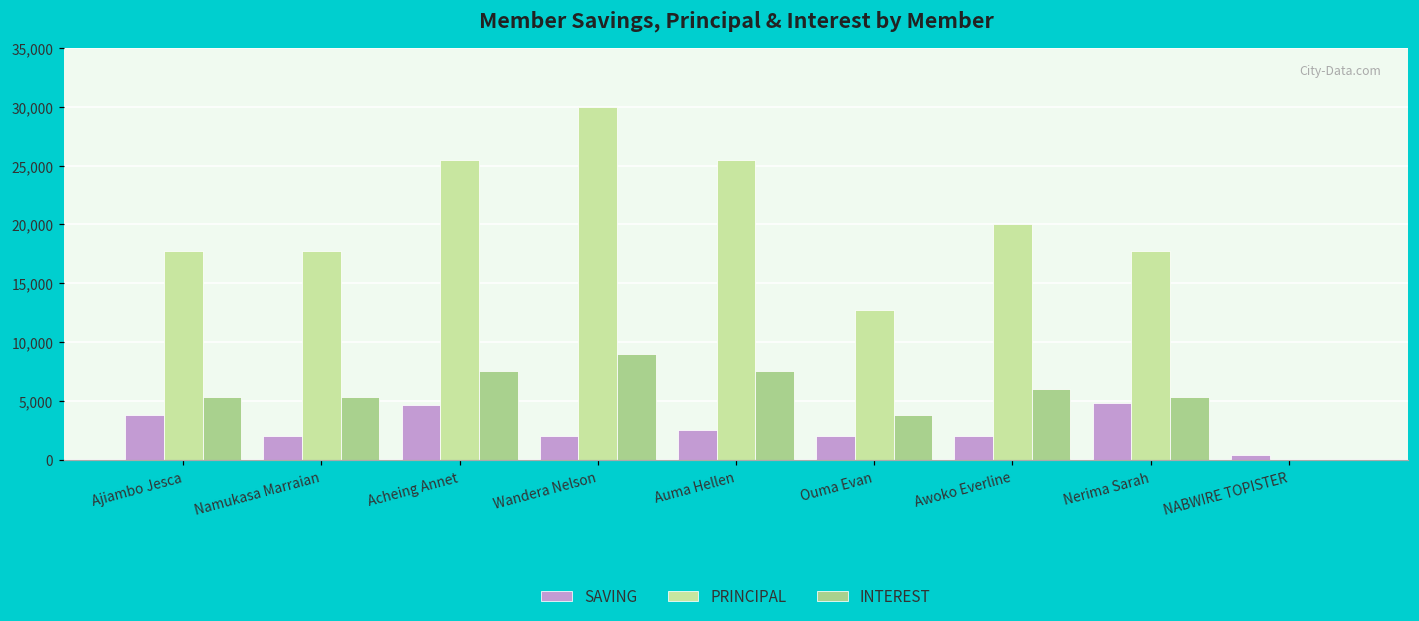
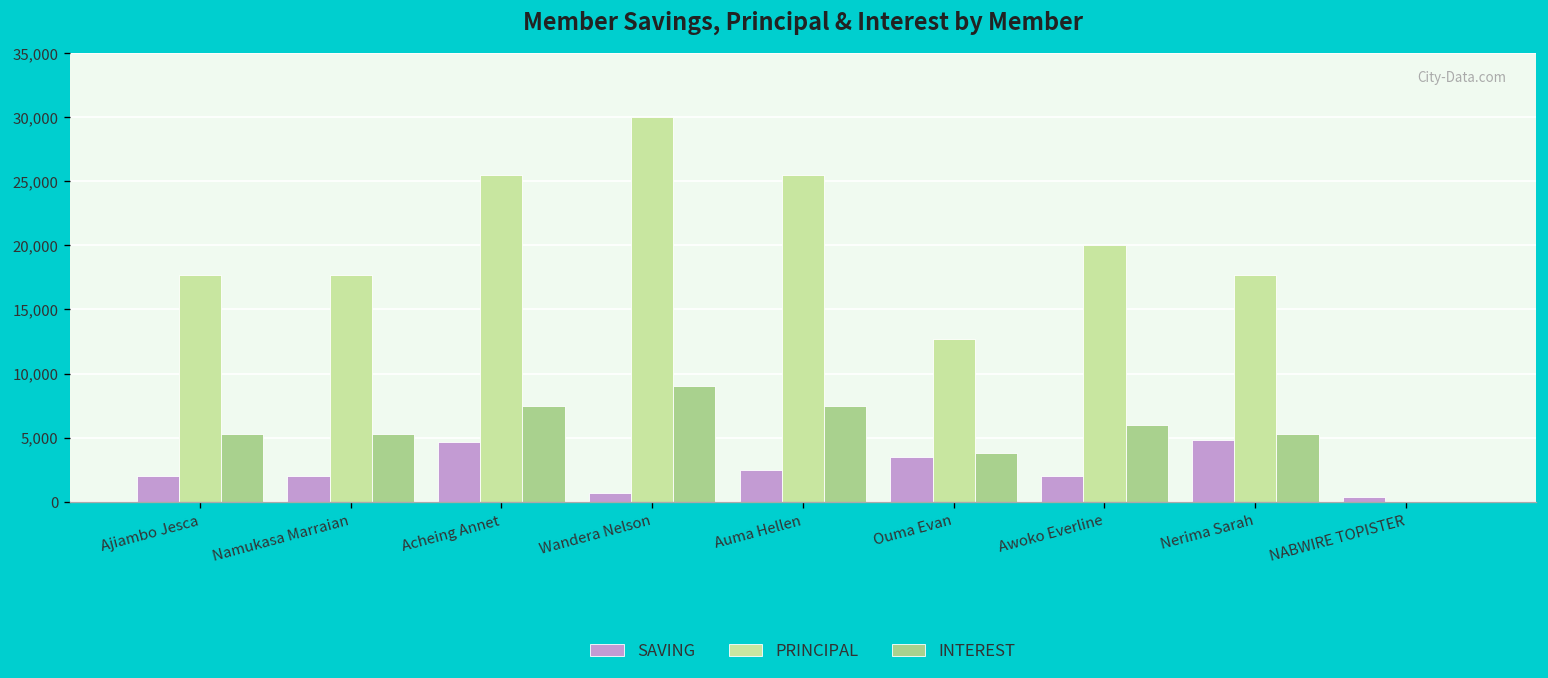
SAVING, Ajiambo Jesca: 3,800 -> 2,000
SAVING, Wandera Nelson: 2,000 -> 700
SAVING, Ouma Evan: 2,000 -> 3,500
